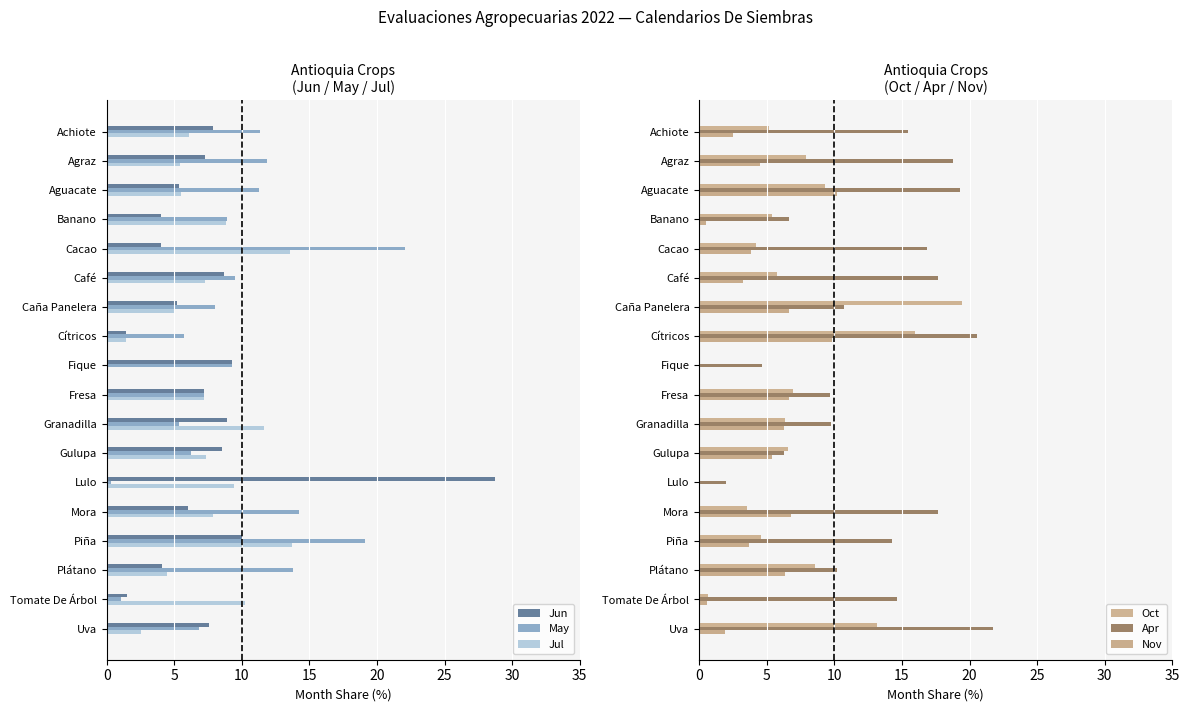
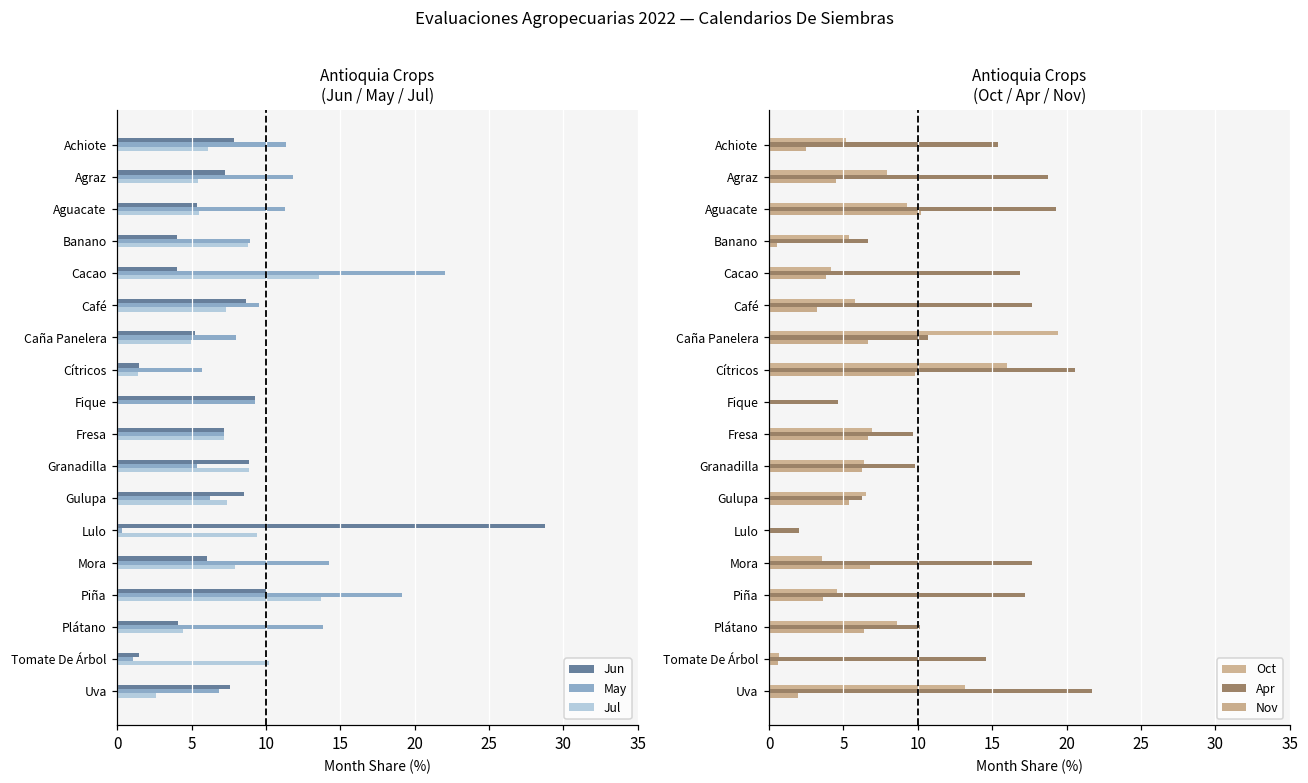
Antioquia Crops (Jun / May / Jul), Jul, Granadilla: 11.6 -> 8.9
Antioquia Crops (Oct / Apr / Nov), Apr, Piña: 14.2 -> 17.2
